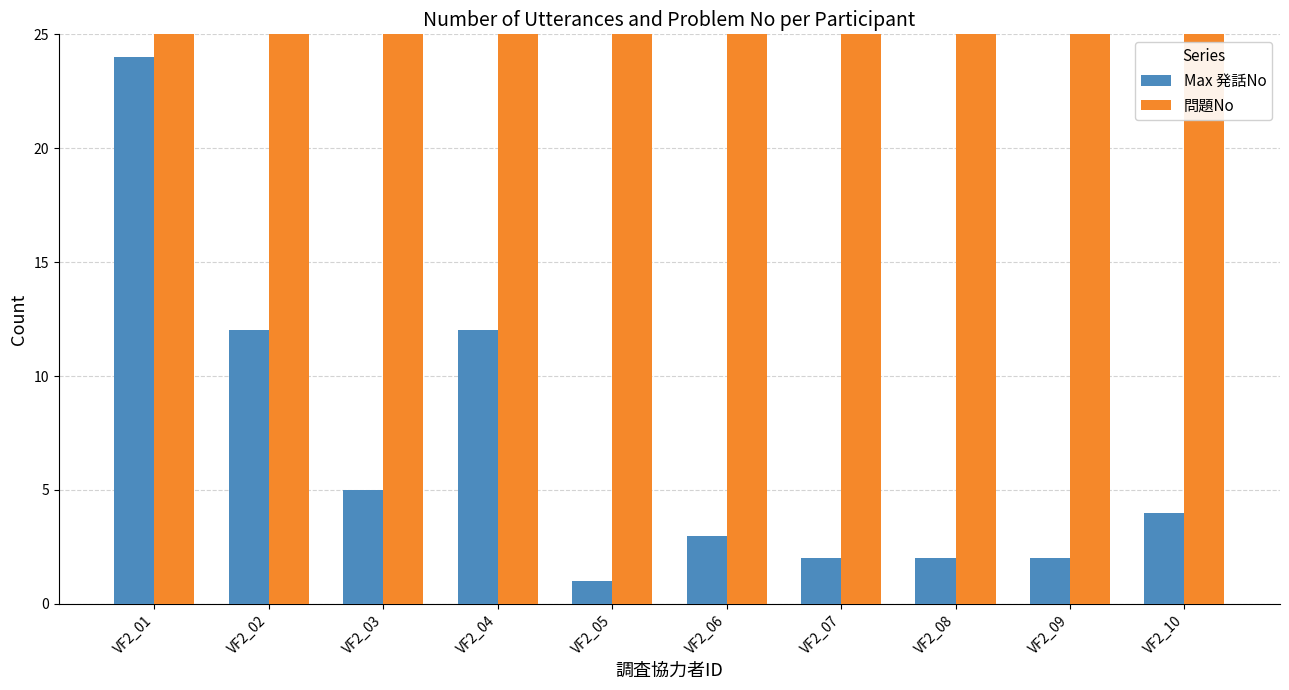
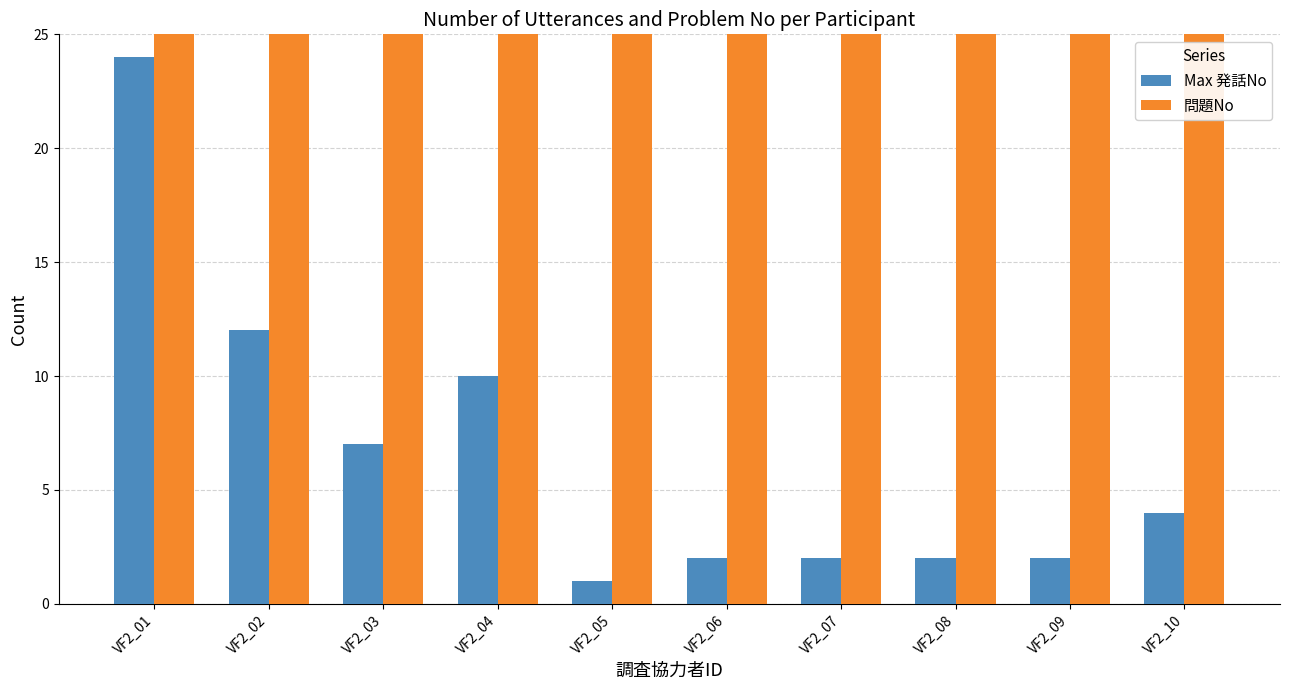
Max 発話No, VF2_03: 5 -> 7
Max 発話No, VF2_04: 12 -> 10
Max 発話No, VF2_06: 3 -> 2
